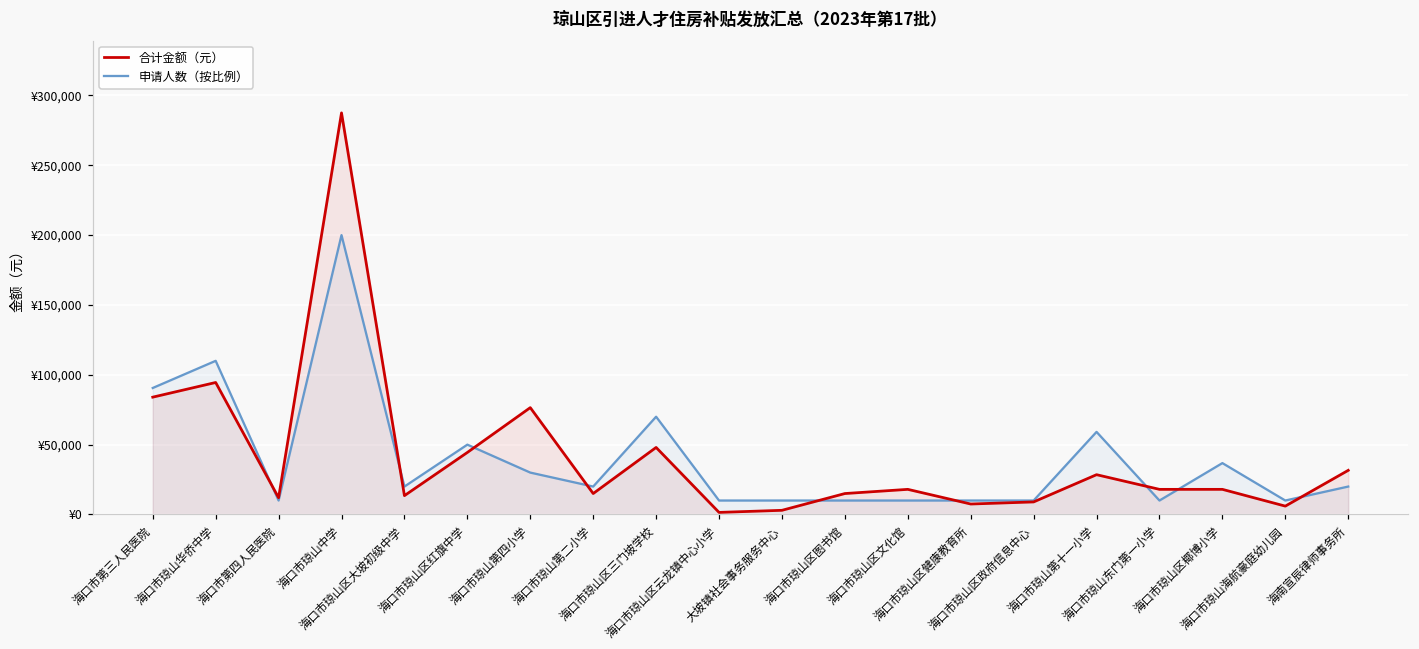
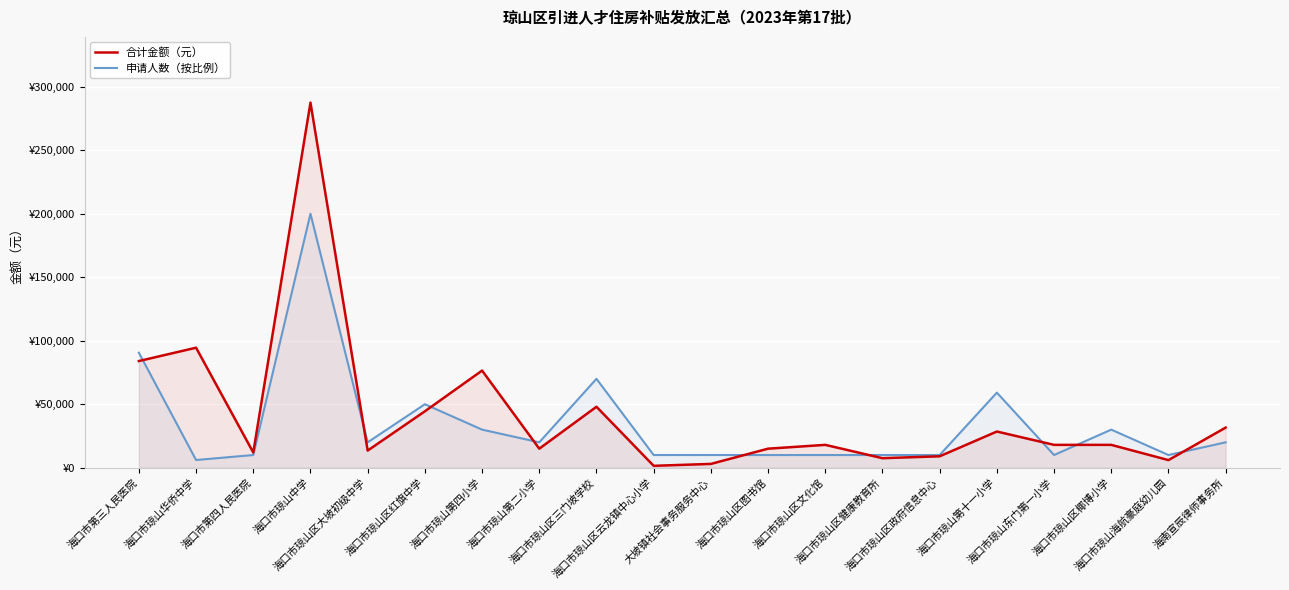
申请人数（按比例）, 海口市琼山华侨中学: ¥110,000 -> ¥6,000
申请人数（按比例）, 海口市琼山区椰博小学: ¥37,000 -> ¥30,000
